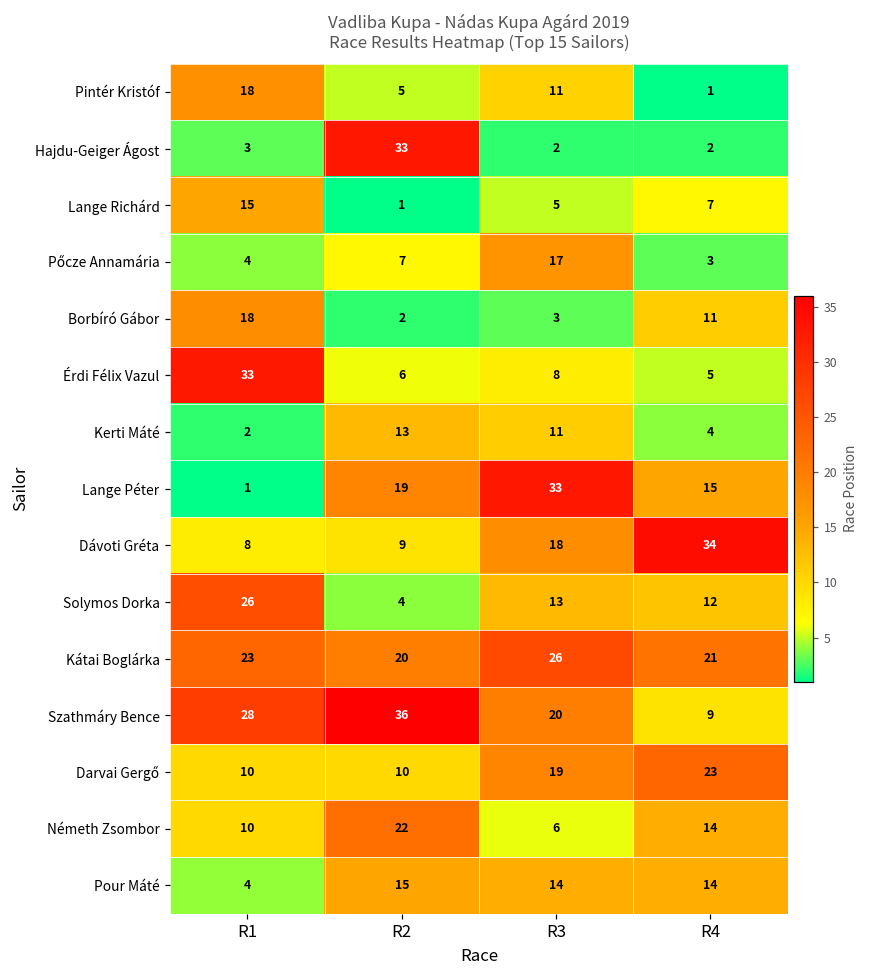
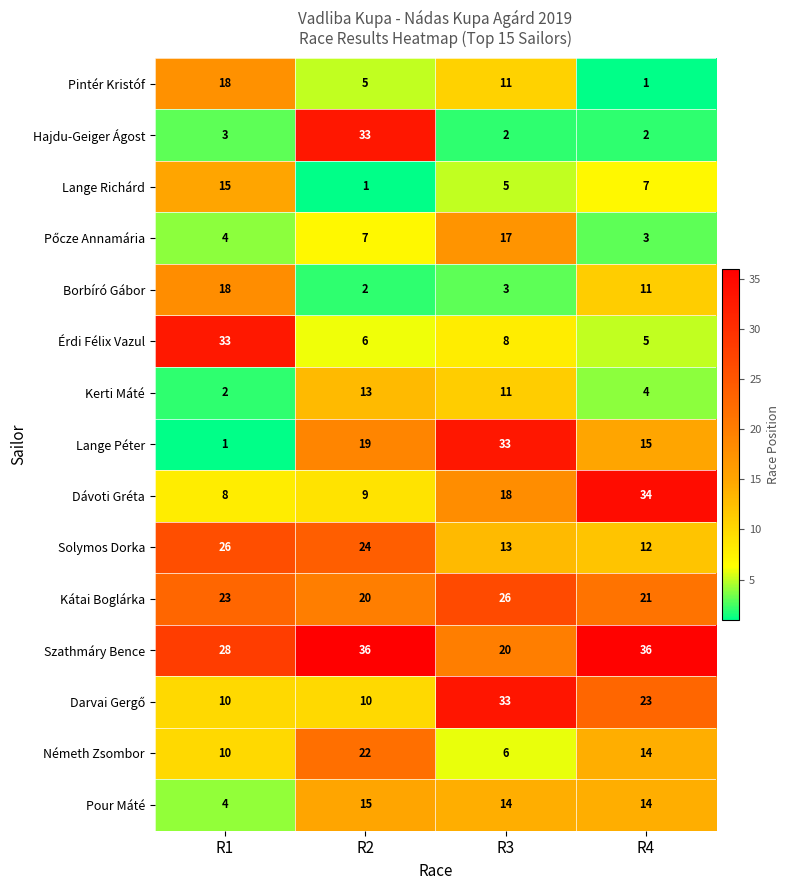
Solymos Dorka, R2: 4 -> 24
Szathmáry Bence, R4: 9 -> 36
Darvai Gergő, R3: 19 -> 33
